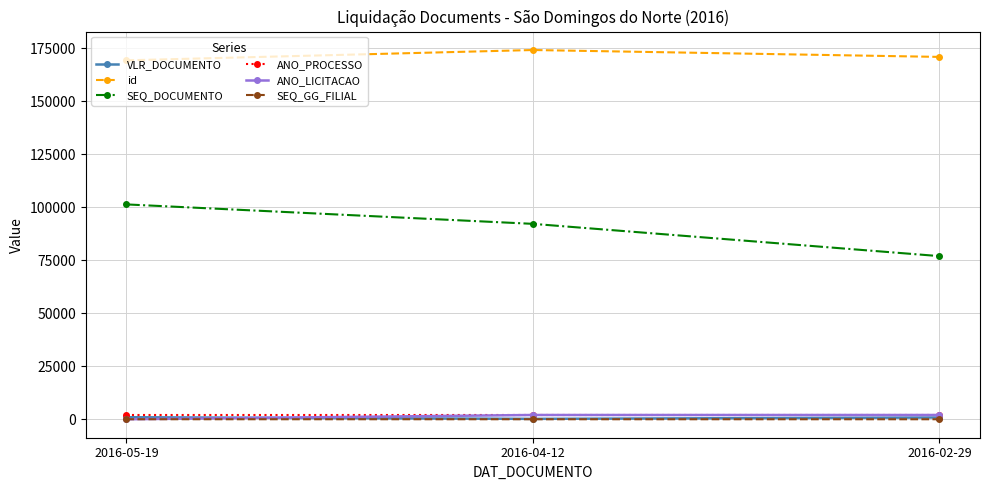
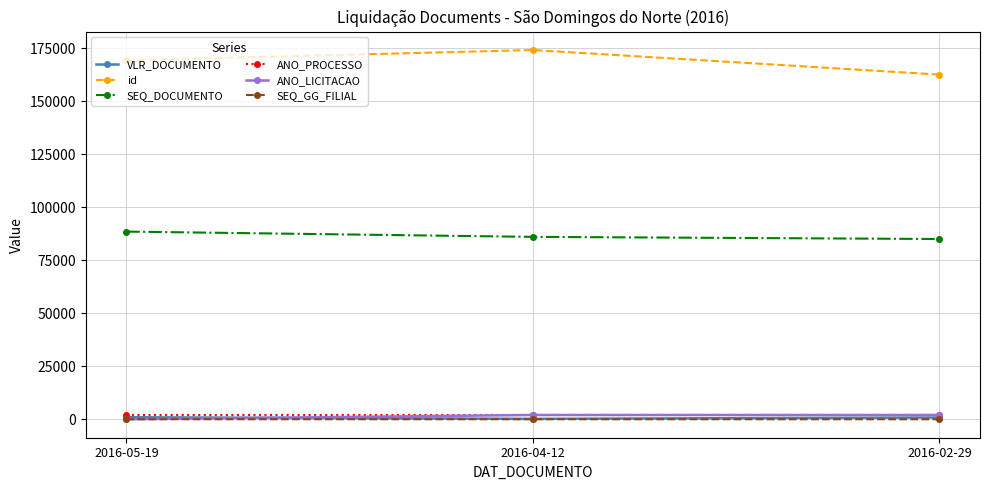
SEQ_DOCUMENTO, 2016-05-19: 101000 -> 89000
SEQ_DOCUMENTO, 2016-04-12: 92000 -> 86000
id, 2016-02-29: 171000 -> 163000
SEQ_DOCUMENTO, 2016-02-29: 77000 -> 85000
